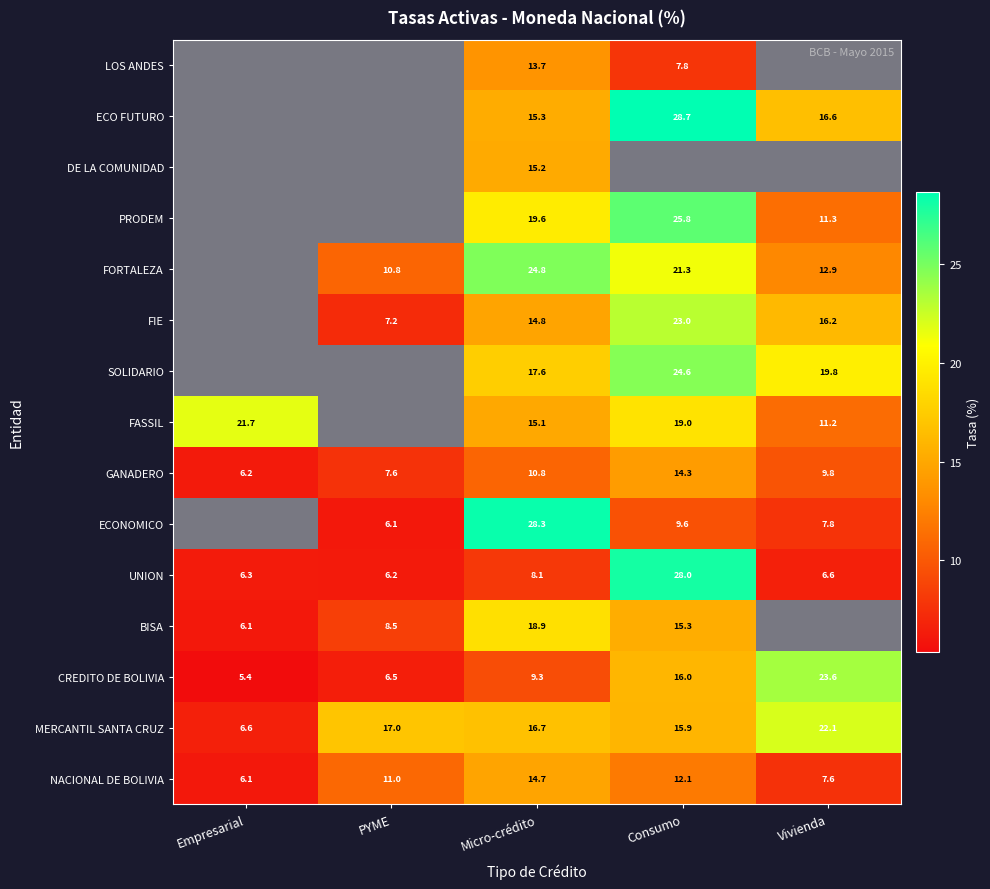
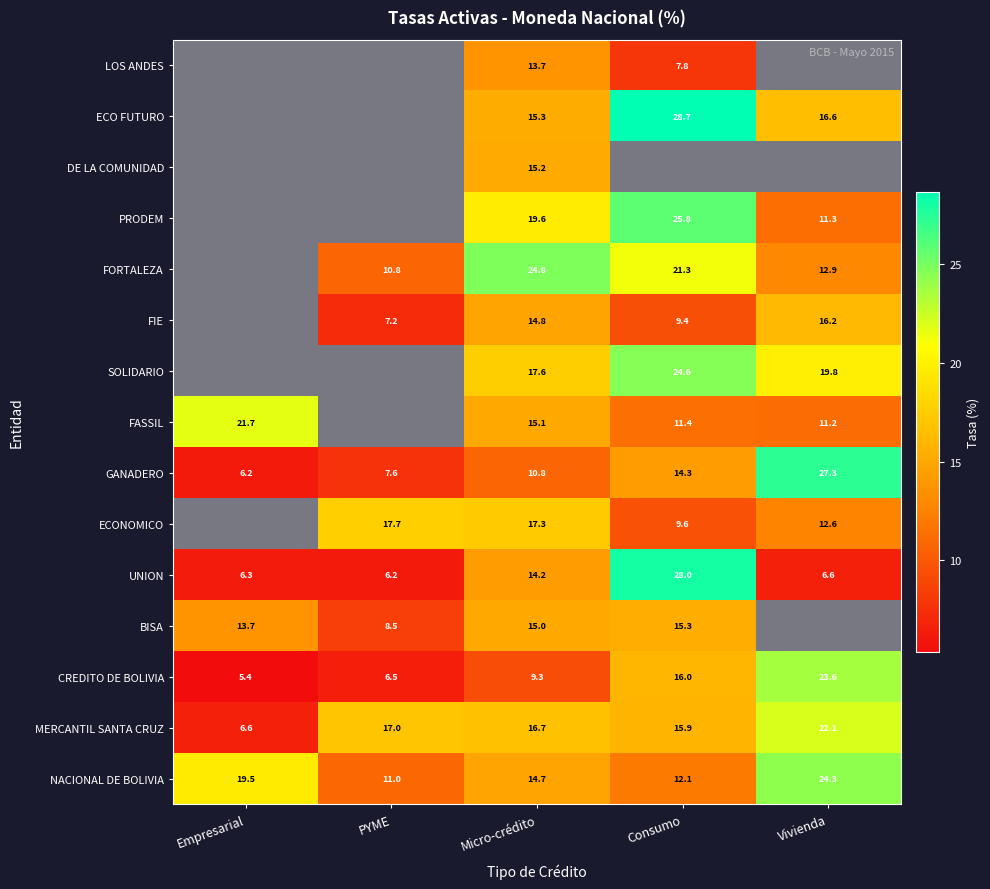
FIE, Consumo: 23.0 -> 9.4
FASSIL, Consumo: 19.0 -> 11.4
GANADERO, Vivienda: 9.8 -> 27.3
ECONOMICO, PYME: 6.1 -> 17.7
ECONOMICO, Micro-crédito: 28.3 -> 17.3
ECONOMICO, Vivienda: 7.8 -> 12.6
UNION, Micro-crédito: 8.1 -> 14.2
BISA, Empresarial: 6.1 -> 13.7
BISA, Micro-crédito: 18.9 -> 15.0
NACIONAL DE BOLIVIA, Empresarial: 6.1 -> 19.5
NACIONAL DE BOLIVIA, Vivienda: 7.6 -> 24.3
